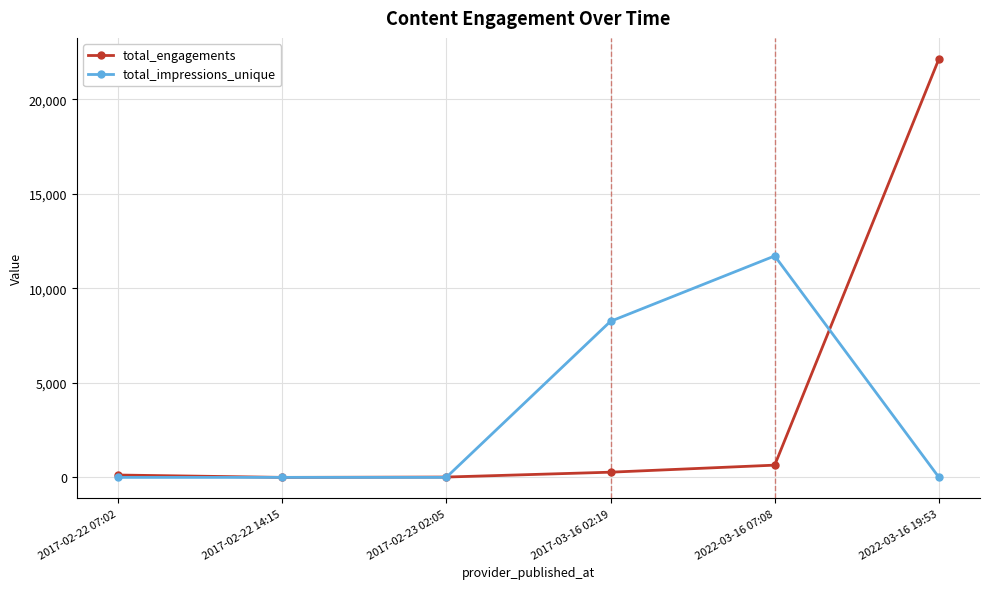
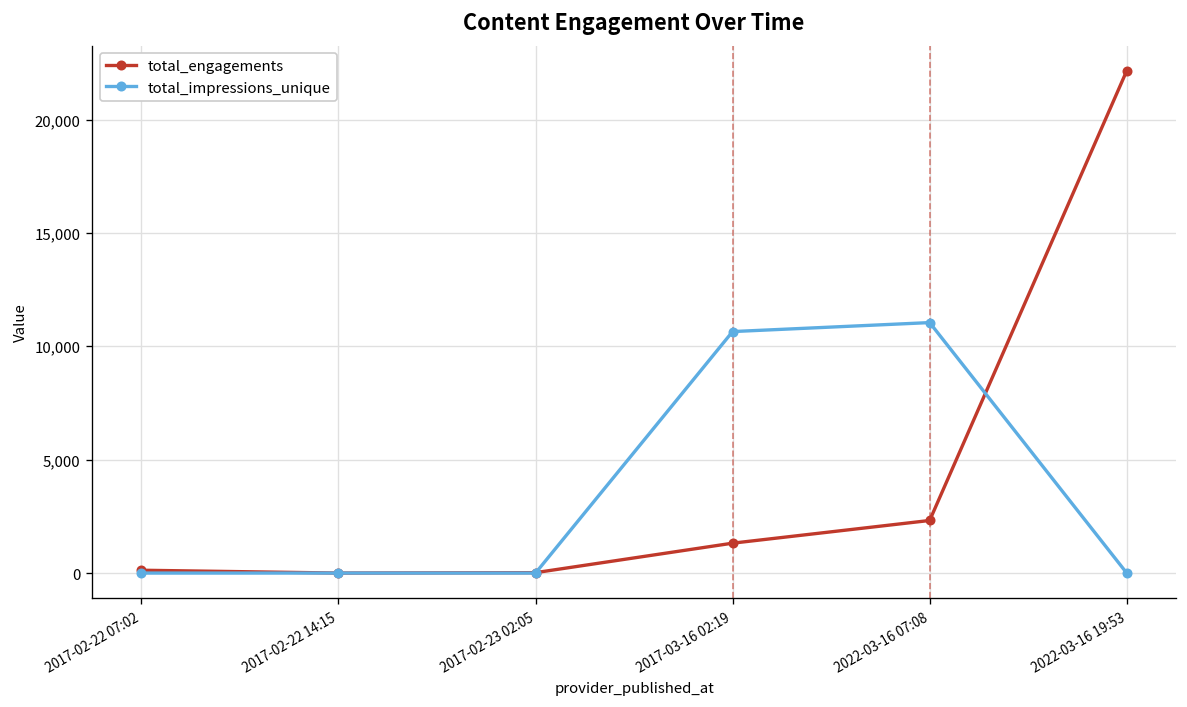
total_engagements, 2017-03-16 02:19: 300 -> 1,300
total_impressions_unique, 2017-03-16 02:19: 8,300 -> 10,600
total_engagements, 2022-03-16 07:08: 600 -> 2,300
total_impressions_unique, 2022-03-16 07:08: 11,700 -> 11,000
